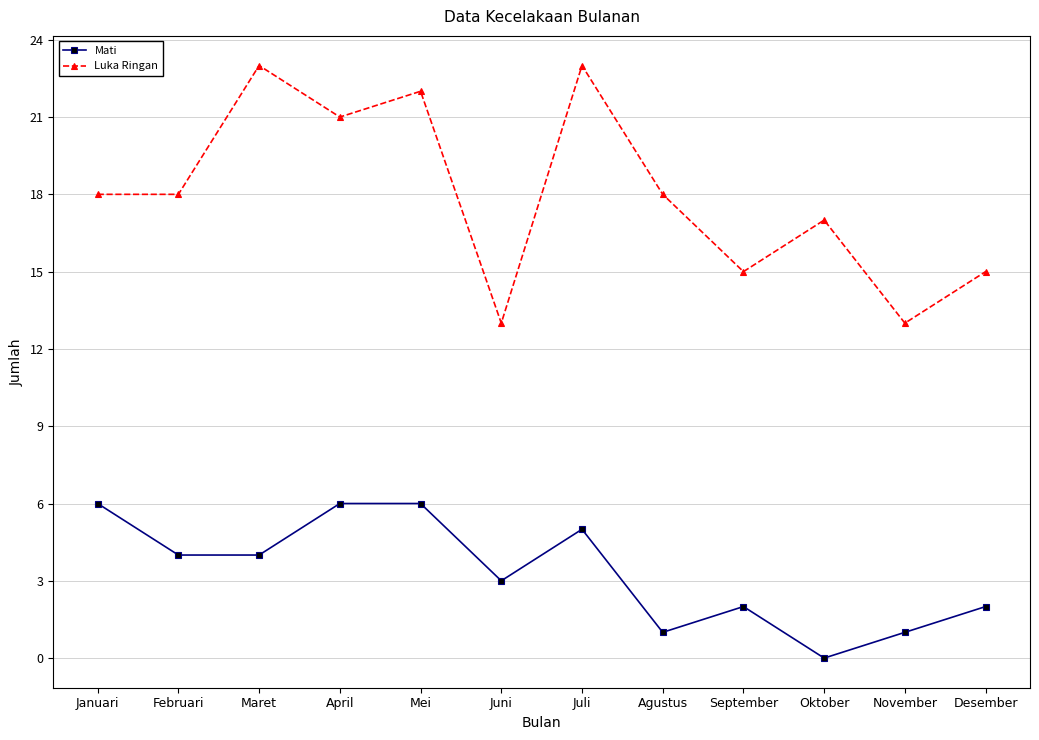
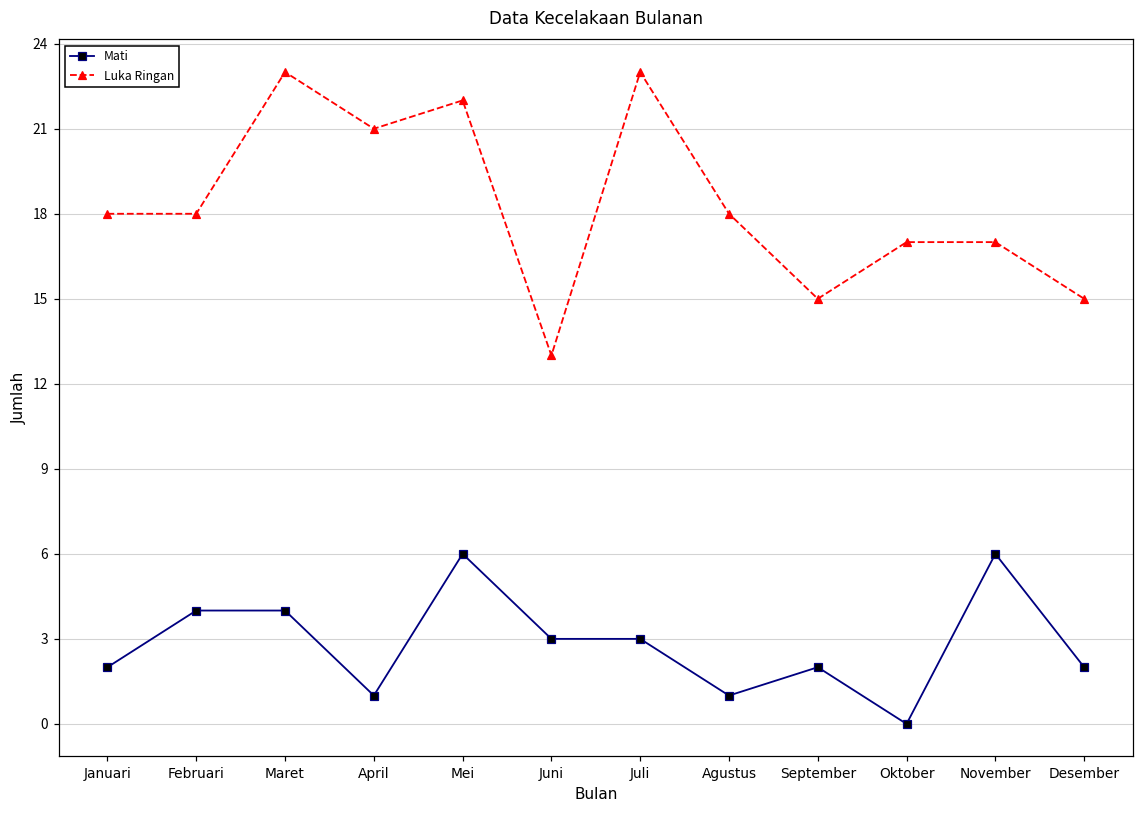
Mati, Januari: 6 -> 2
Mati, April: 6 -> 1
Mati, Juli: 5 -> 3
Mati, November: 1 -> 6
Luka Ringan, November: 13 -> 17
